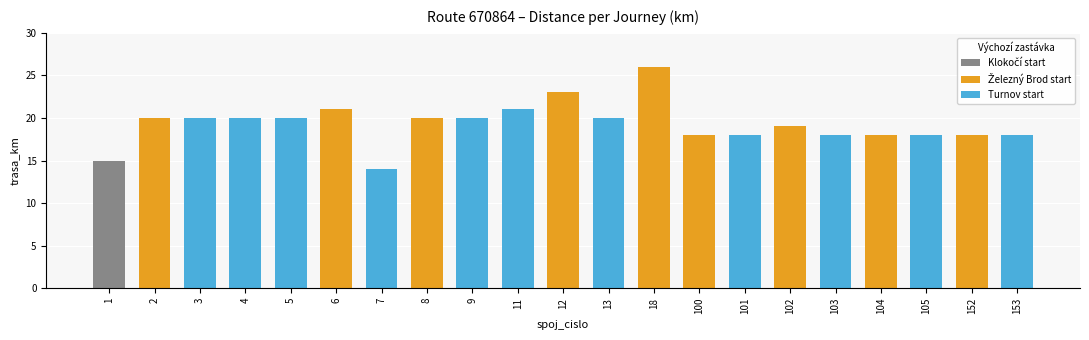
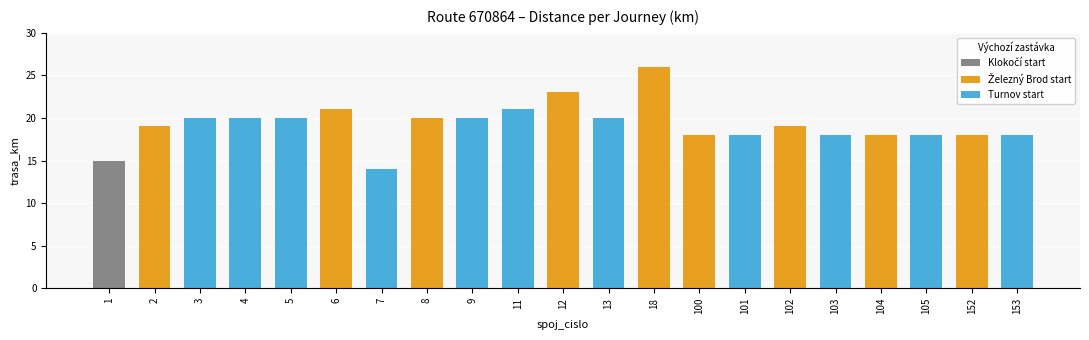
Železný Brod start, 2: 20 -> 19
